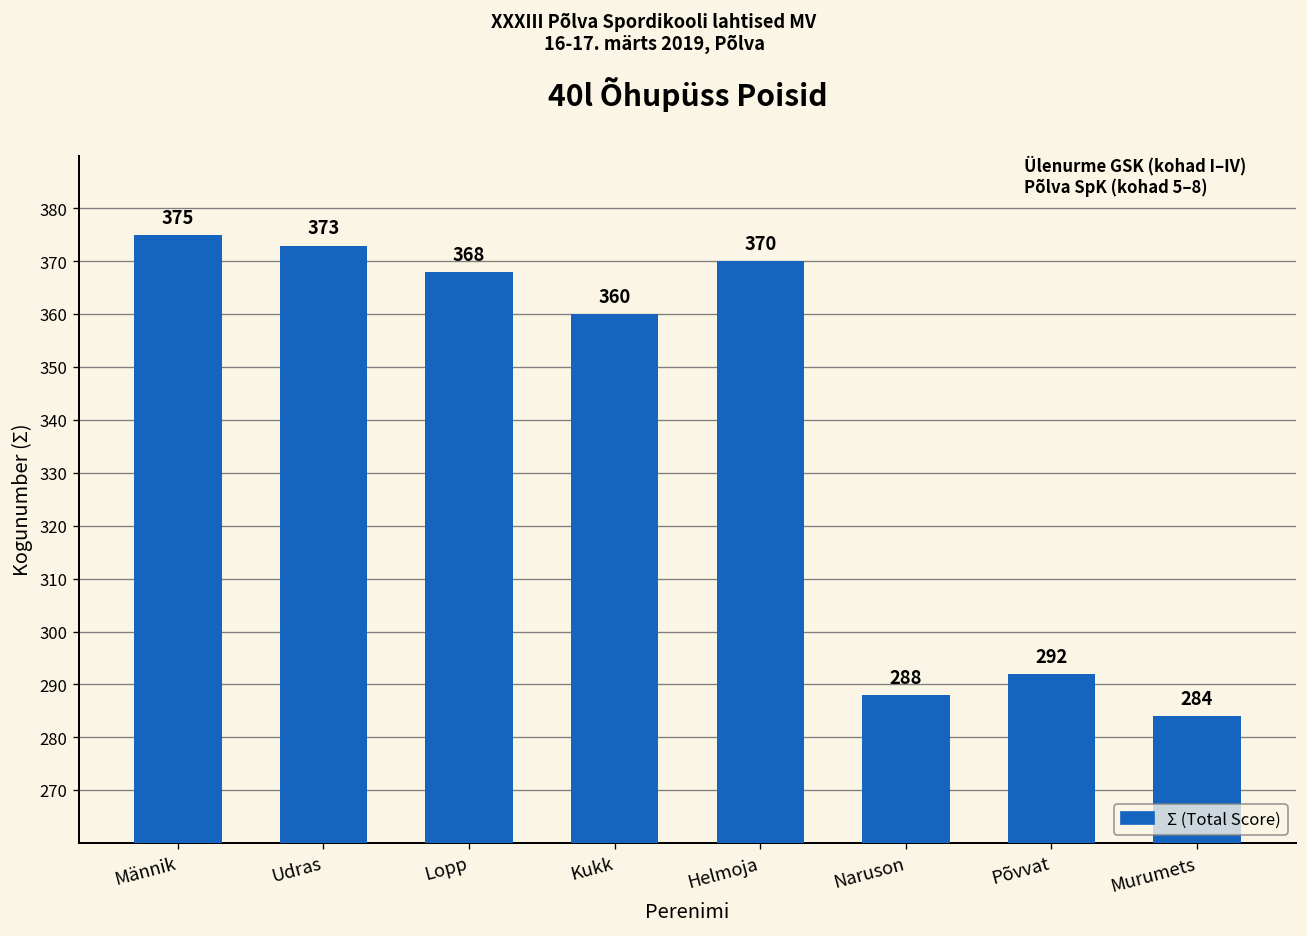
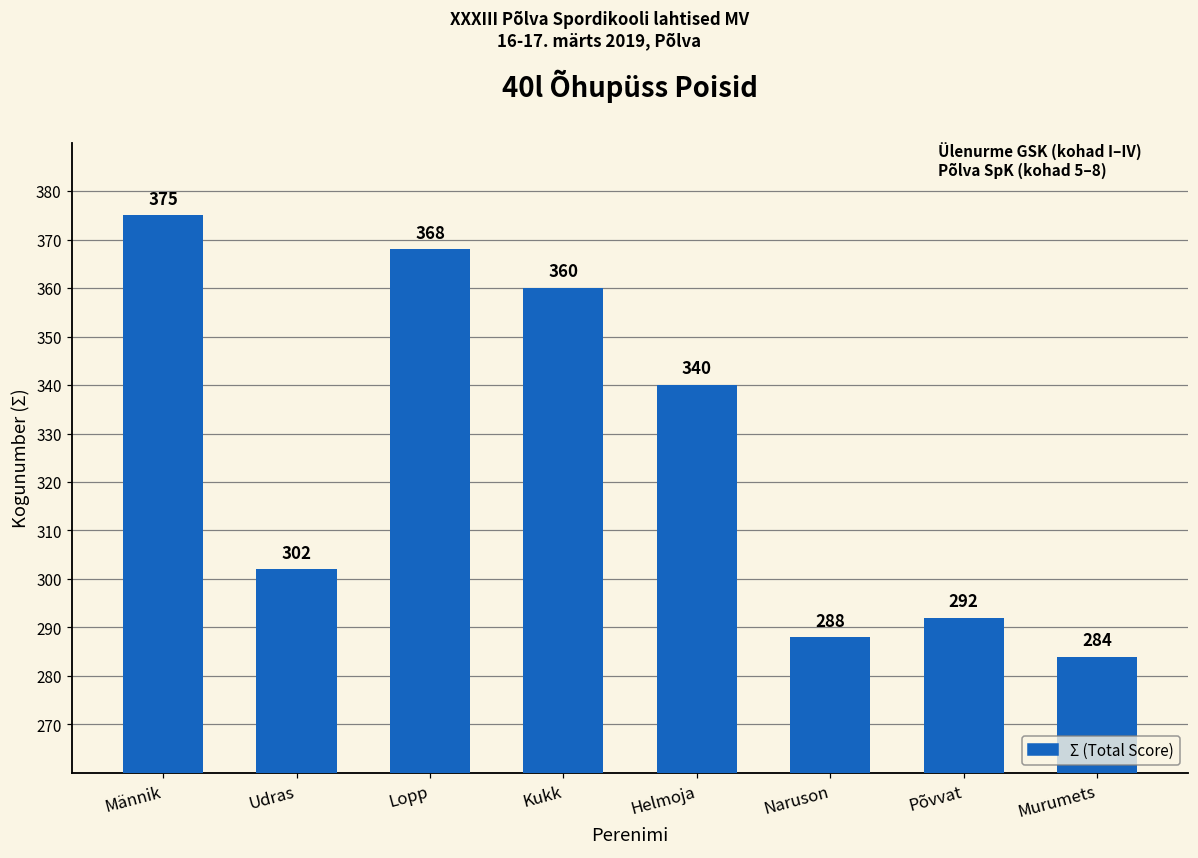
Udras: 373 -> 302
Helmoja: 370 -> 340
